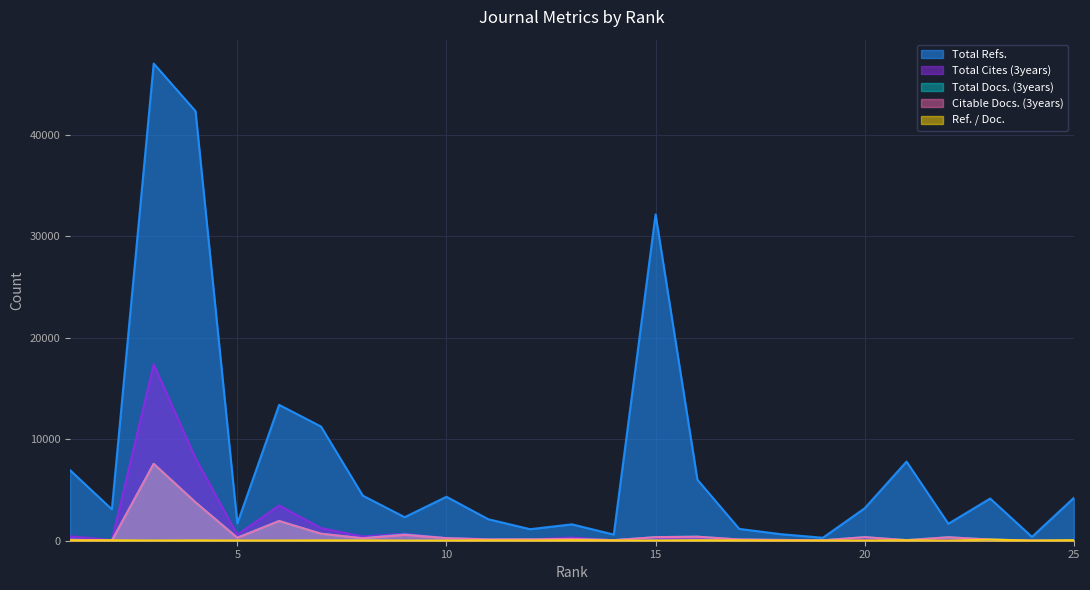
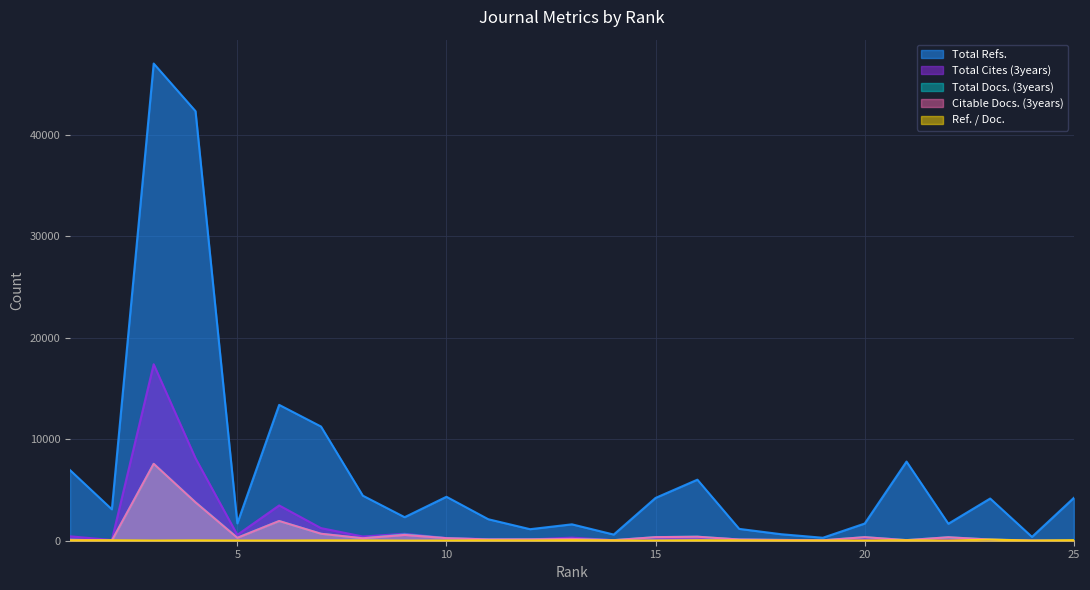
Total Refs., 15: 32200 -> 4200
Total Refs., 20: 3200 -> 1700
